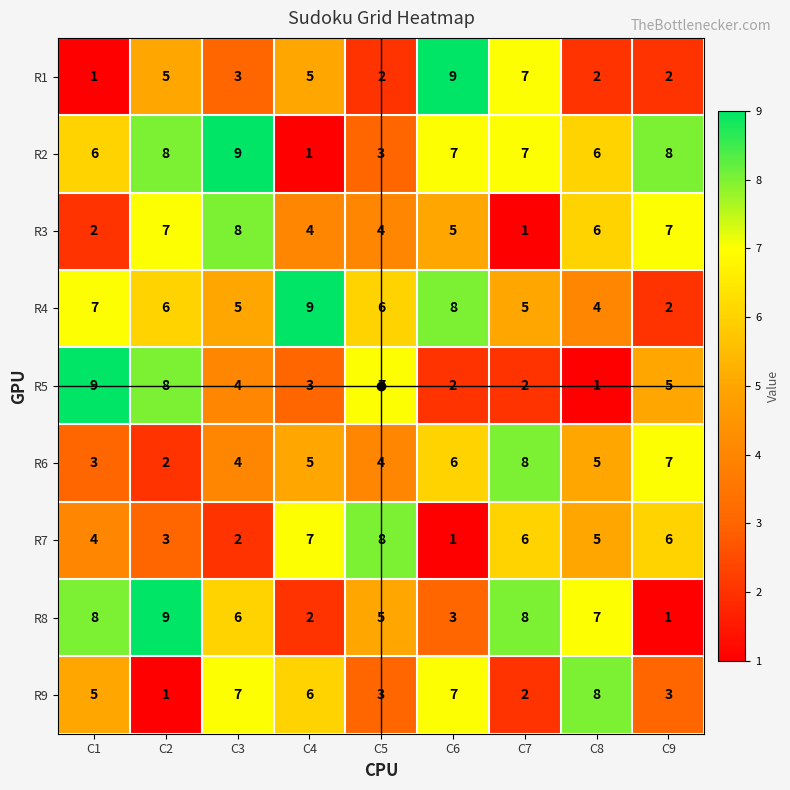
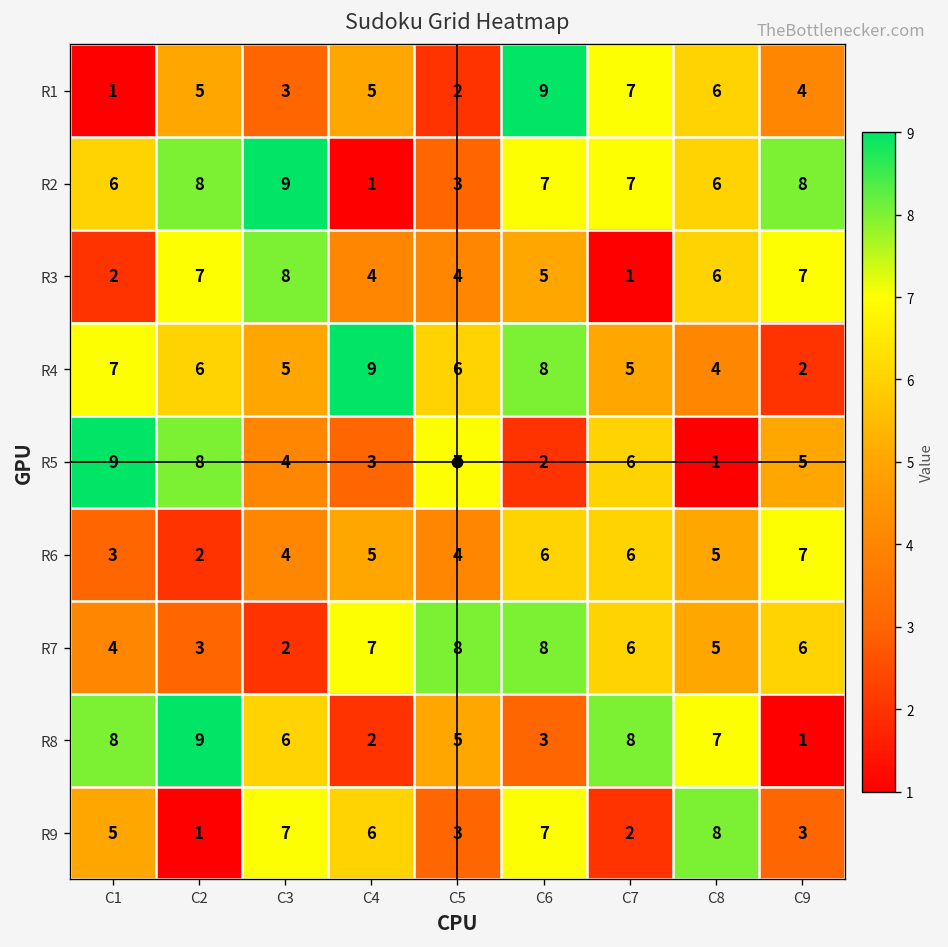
R1, C8: 2 -> 6
R1, C9: 2 -> 4
R5, C7: 2 -> 6
R6, C7: 8 -> 6
R7, C6: 1 -> 8
